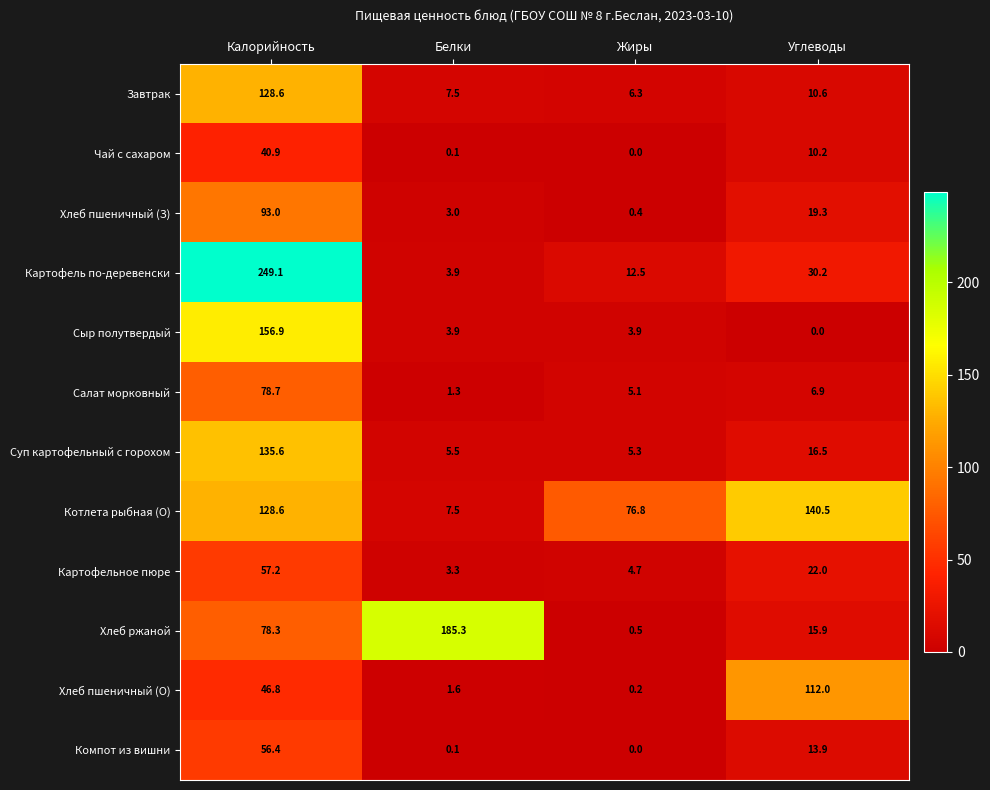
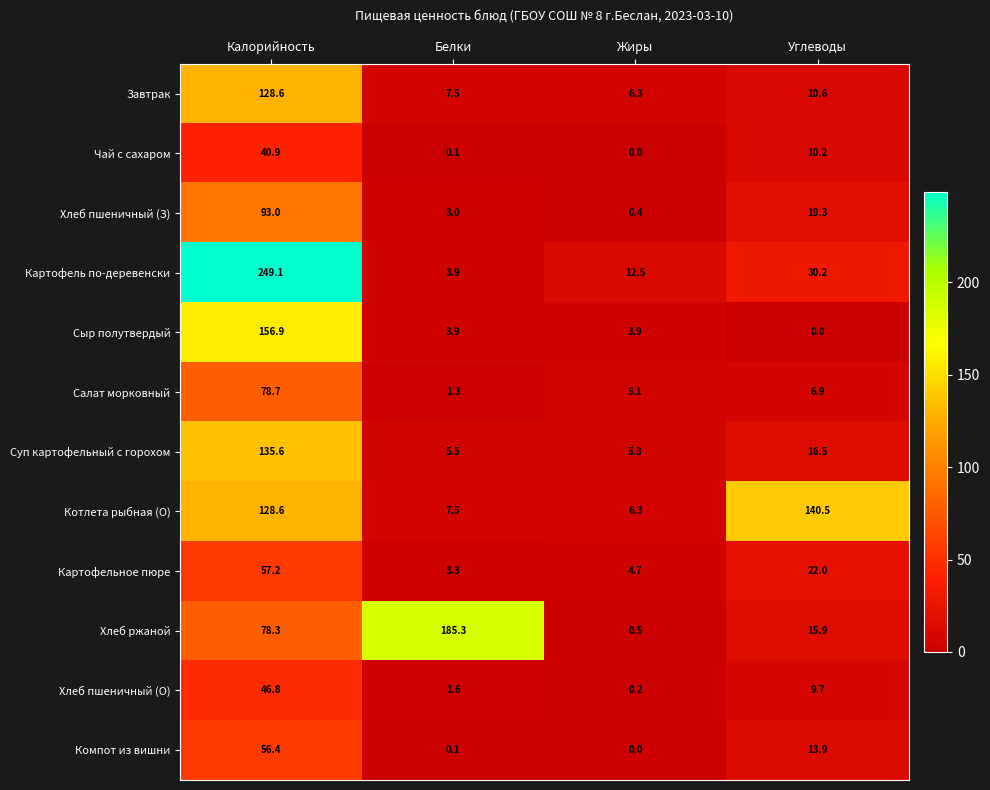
Котлета рыбная (О), Жиры: 76.8 -> 6.3
Хлеб пшеничный (О), Углеводы: 112.0 -> 9.7
